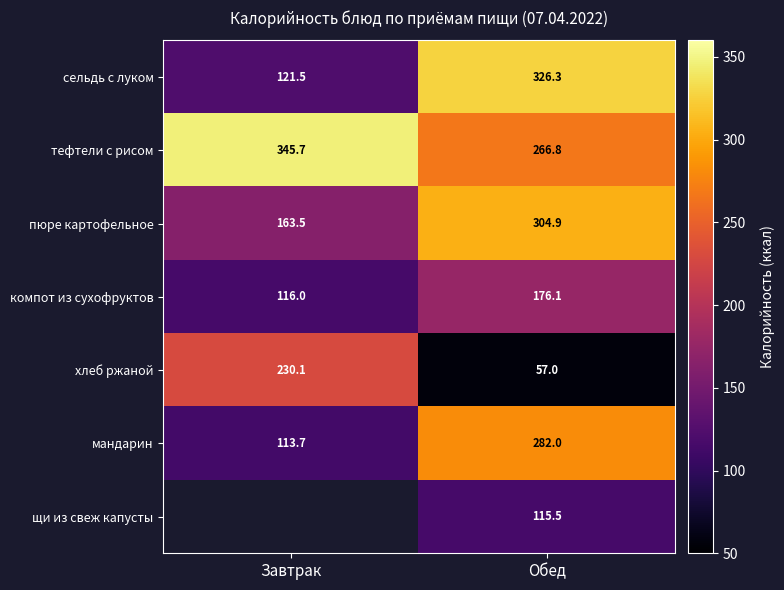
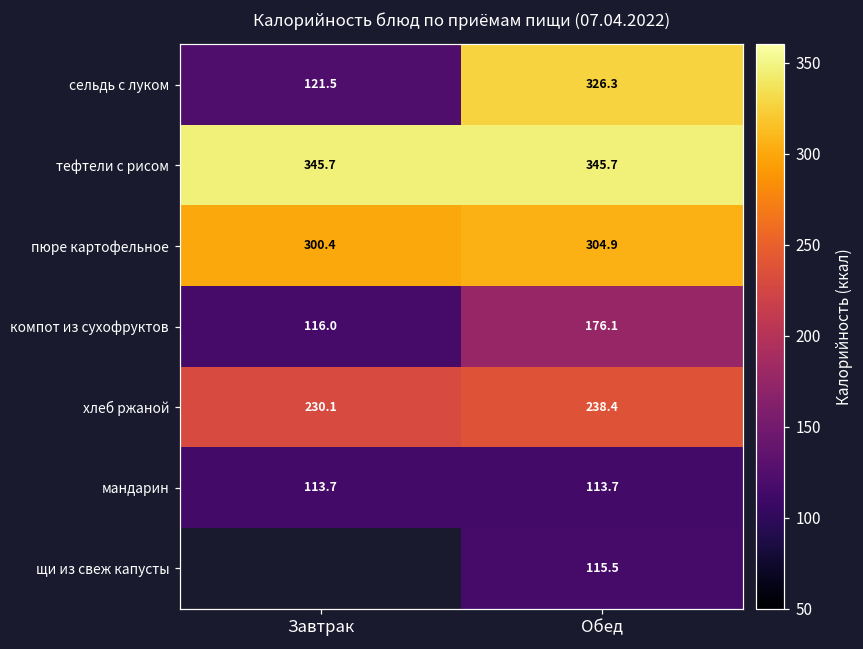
тефтели с рисом, Обед: 266.8 -> 345.7
пюре картофельное, Завтрак: 163.5 -> 300.4
хлеб ржаной, Обед: 57.0 -> 238.4
мандарин, Обед: 282.0 -> 113.7
